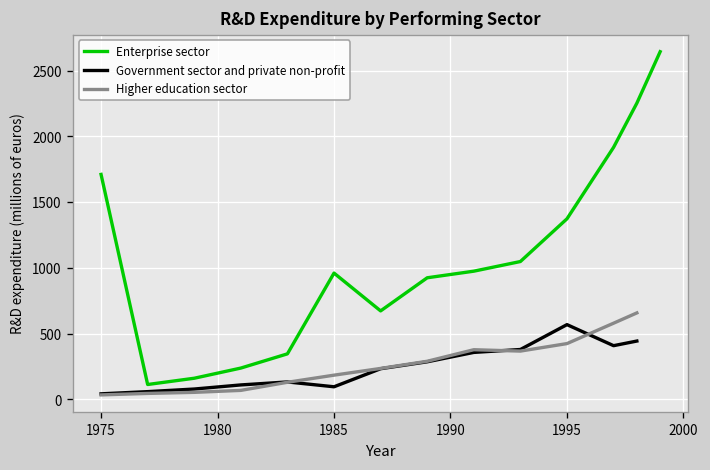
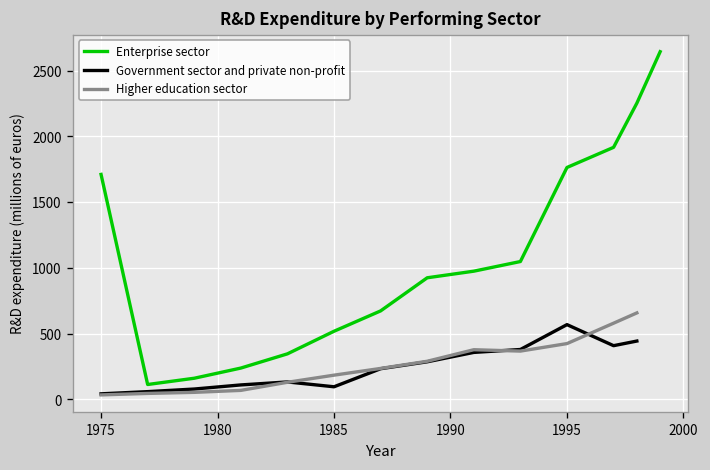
Enterprise sector, 1985: 960 -> 520
Enterprise sector, 1995: 1370 -> 1760
